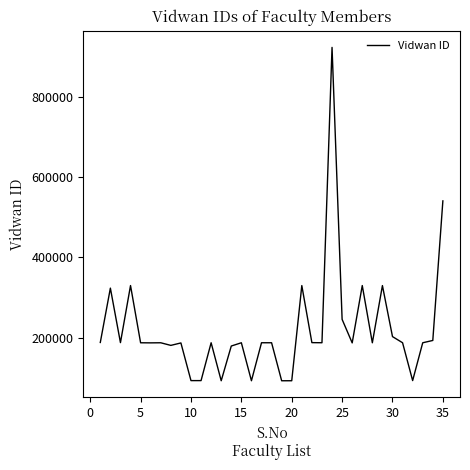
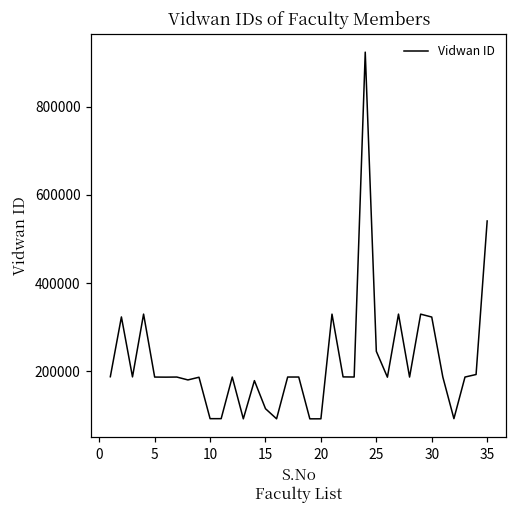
15: 190000 -> 120000
30: 200000 -> 320000
